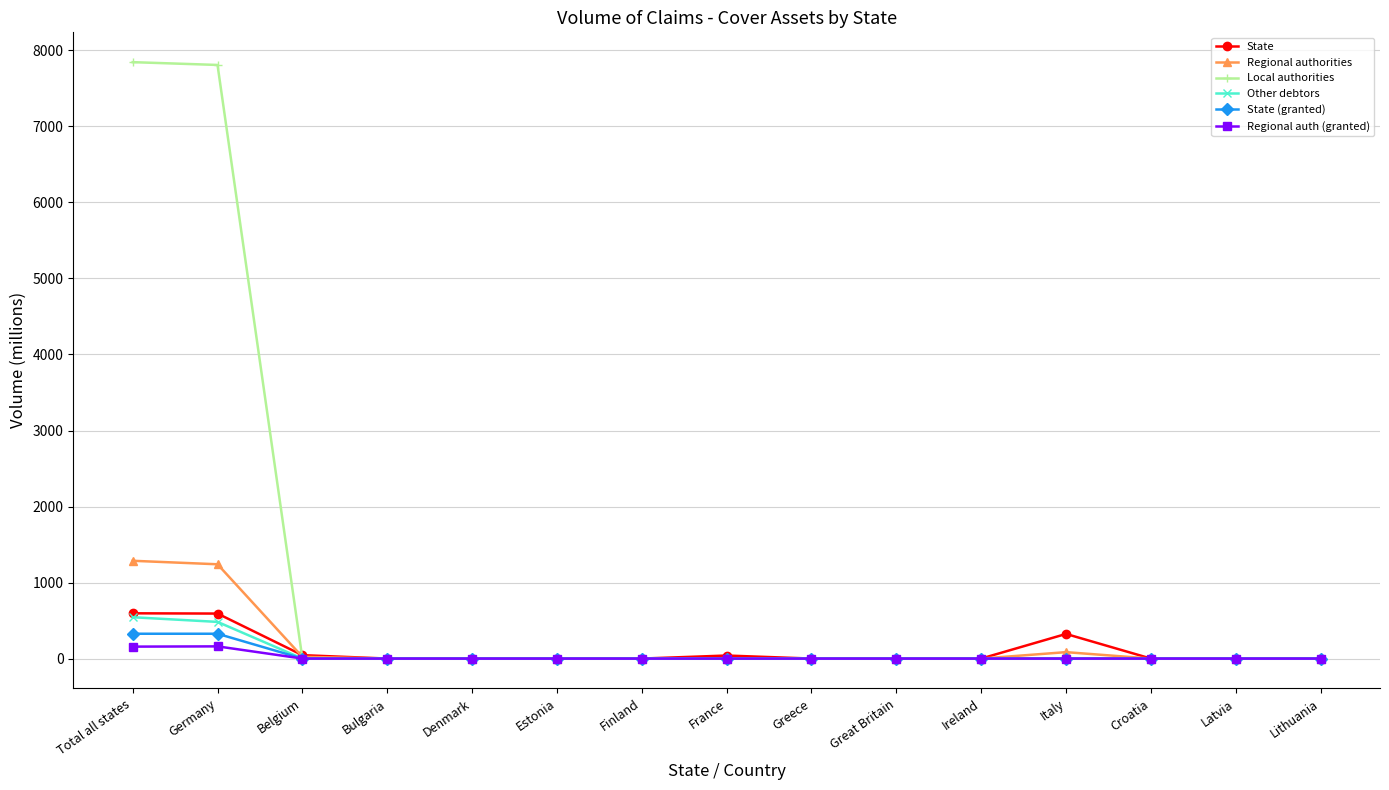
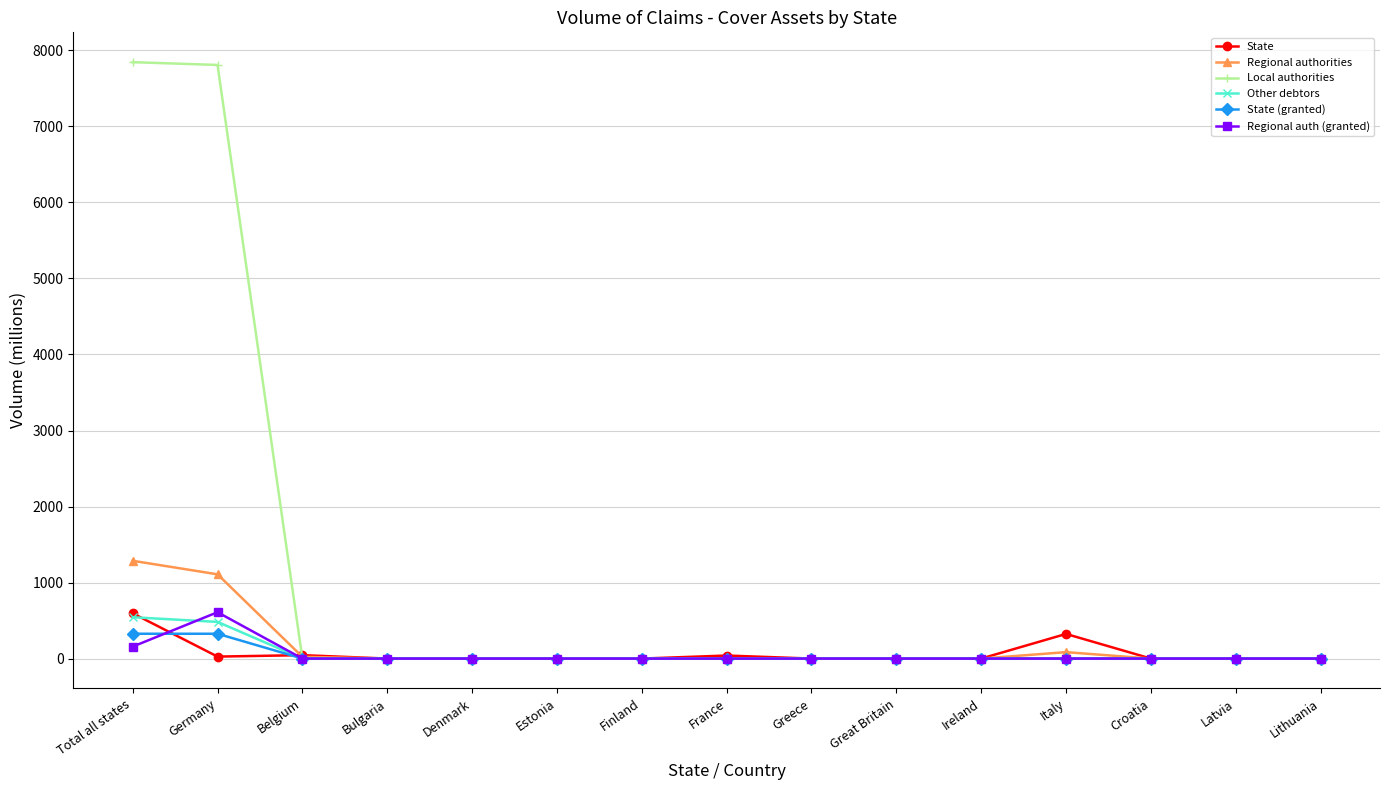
State, Germany: 600 -> 0
Regional authorities, Germany: 1200 -> 1100
Regional auth (granted), Germany: 200 -> 600
